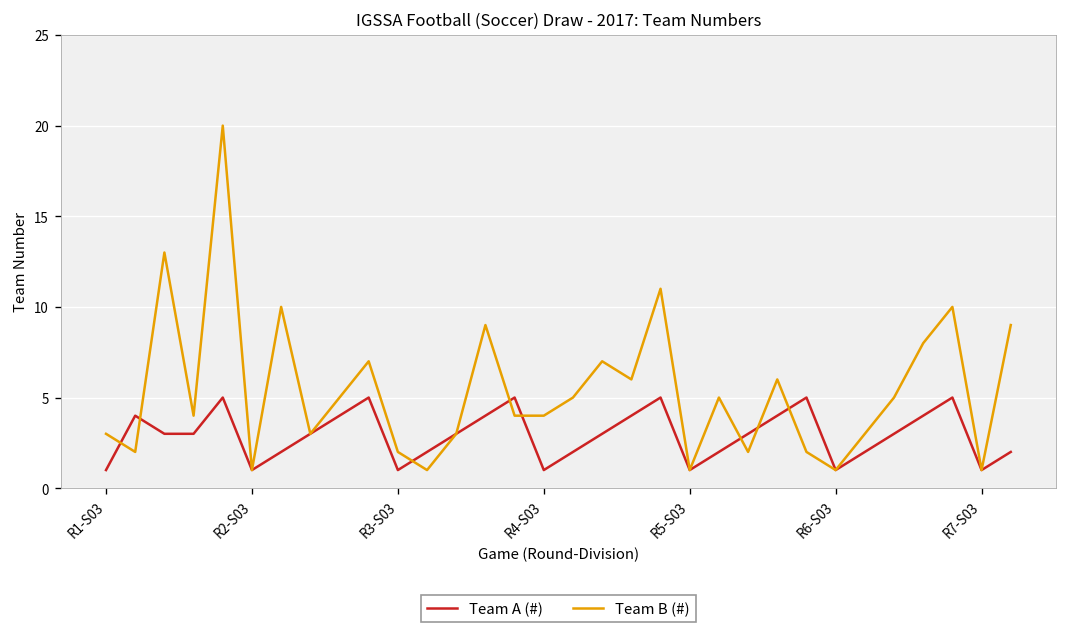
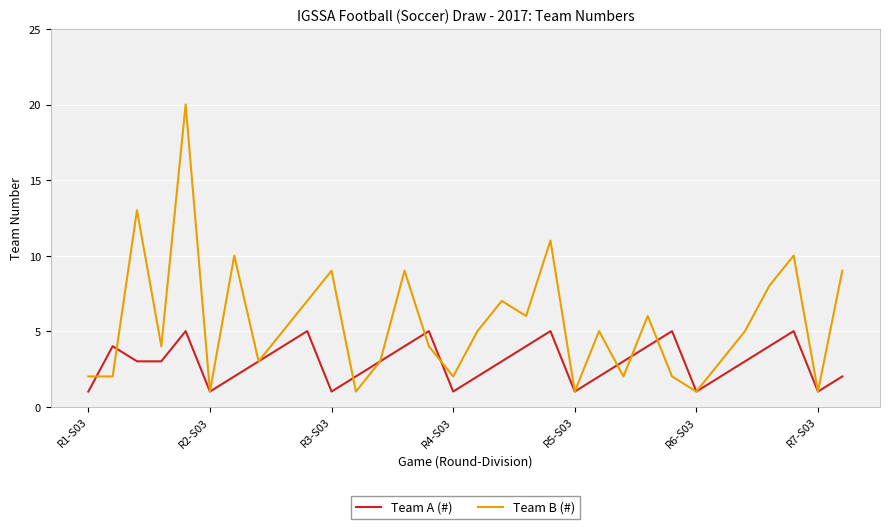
Team B (#), R1-S03: 3 -> 2
Team B (#), R3-S03: 2 -> 9
Team B (#), R4-S03: 4 -> 2
